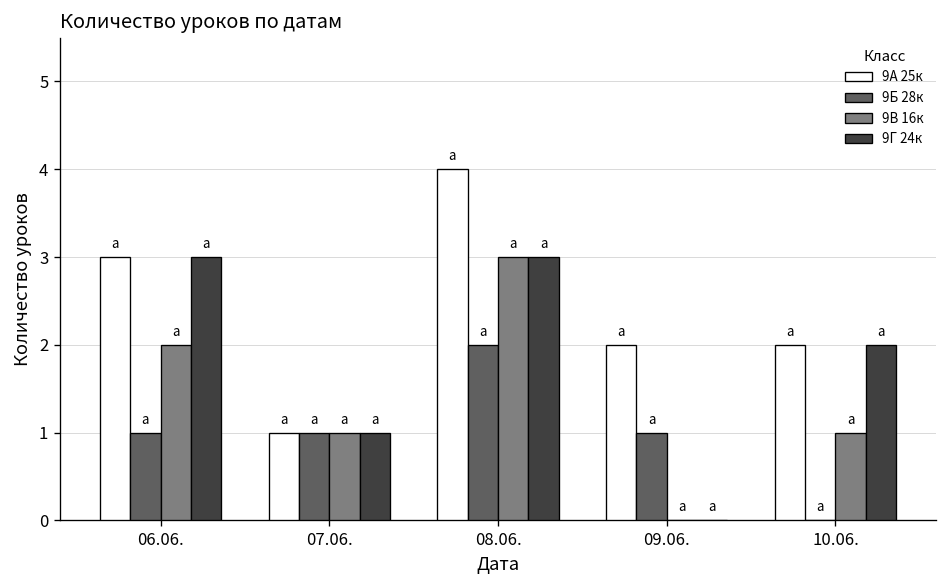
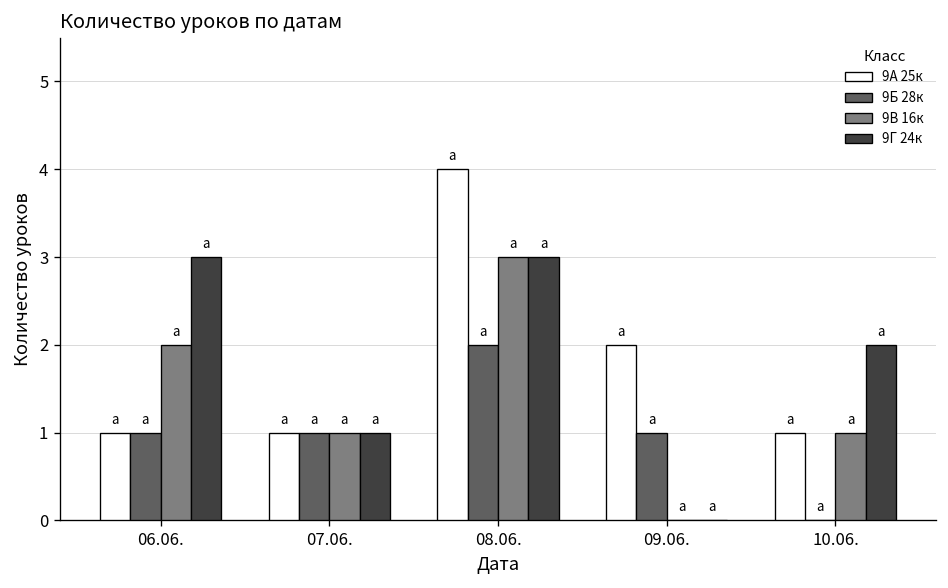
9А 25к, 06.06.: 3 -> 1
9А 25к, 10.06.: 2 -> 1
